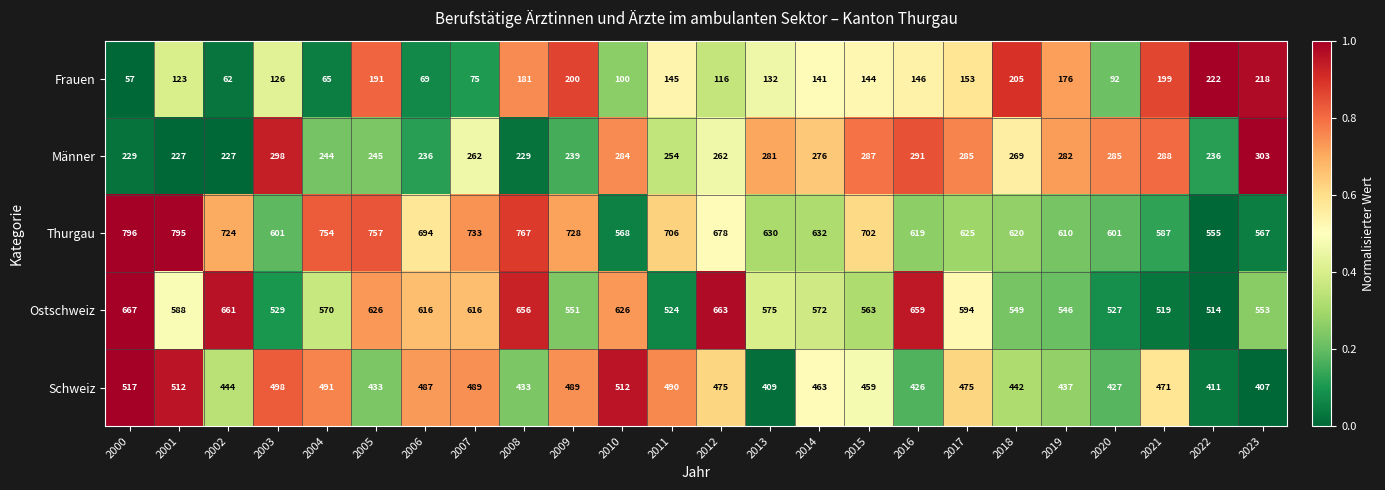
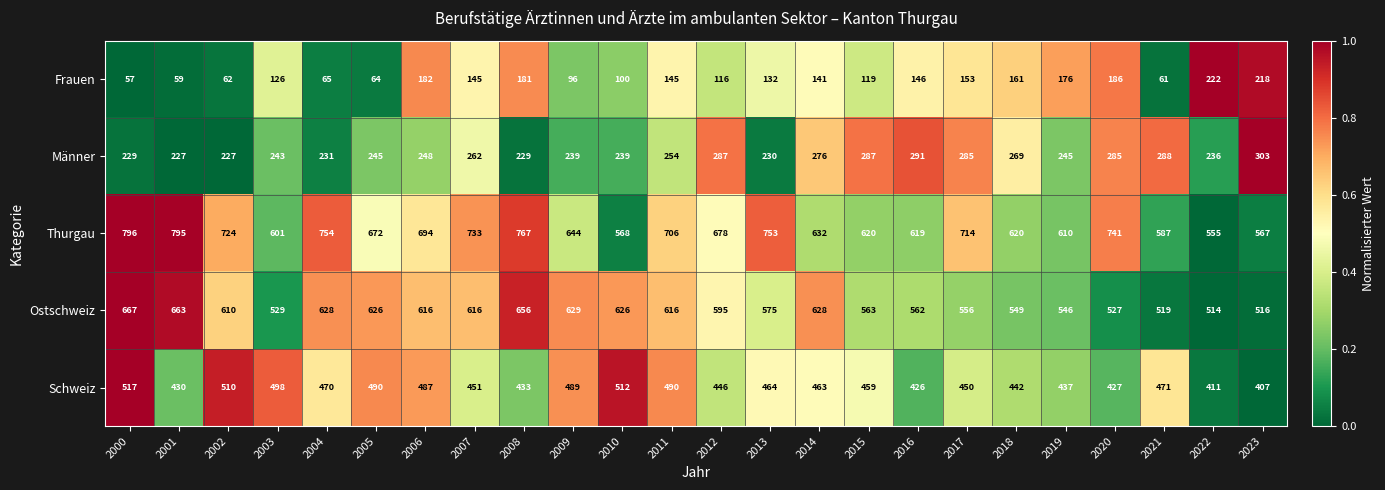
Frauen, 2001: 123 -> 59
Frauen, 2005: 191 -> 64
Frauen, 2006: 69 -> 182
Frauen, 2007: 75 -> 145
Frauen, 2009: 200 -> 96
Frauen, 2015: 144 -> 119
Frauen, 2018: 205 -> 161
Frauen, 2020: 92 -> 186
Frauen, 2021: 199 -> 61
Männer, 2003: 298 -> 243
Männer, 2004: 244 -> 231
Männer, 2006: 236 -> 248
Männer, 2010: 284 -> 239
Männer, 2012: 262 -> 287
Männer, 2013: 281 -> 230
Männer, 2019: 282 -> 245
Thurgau, 2005: 757 -> 672
Thurgau, 2009: 728 -> 644
Thurgau, 2013: 630 -> 753
Thurgau, 2015: 702 -> 620
Thurgau, 2017: 625 -> 714
Thurgau, 2020: 601 -> 741
Ostschweiz, 2001: 588 -> 663
Ostschweiz, 2002: 661 -> 610
Ostschweiz, 2004: 570 -> 628
Ostschweiz, 2009: 551 -> 629
Ostschweiz, 2011: 524 -> 616
Ostschweiz, 2012: 663 -> 595
Ostschweiz, 2014: 572 -> 628
Ostschweiz, 2016: 659 -> 562
Ostschweiz, 2017: 594 -> 556
Ostschweiz, 2023: 553 -> 516
Schweiz, 2001: 512 -> 430
Schweiz, 2002: 444 -> 510
Schweiz, 2004: 491 -> 470
Schweiz, 2005: 433 -> 490
Schweiz, 2007: 489 -> 451
Schweiz, 2012: 475 -> 446
Schweiz, 2013: 409 -> 464
Schweiz, 2017: 475 -> 450
